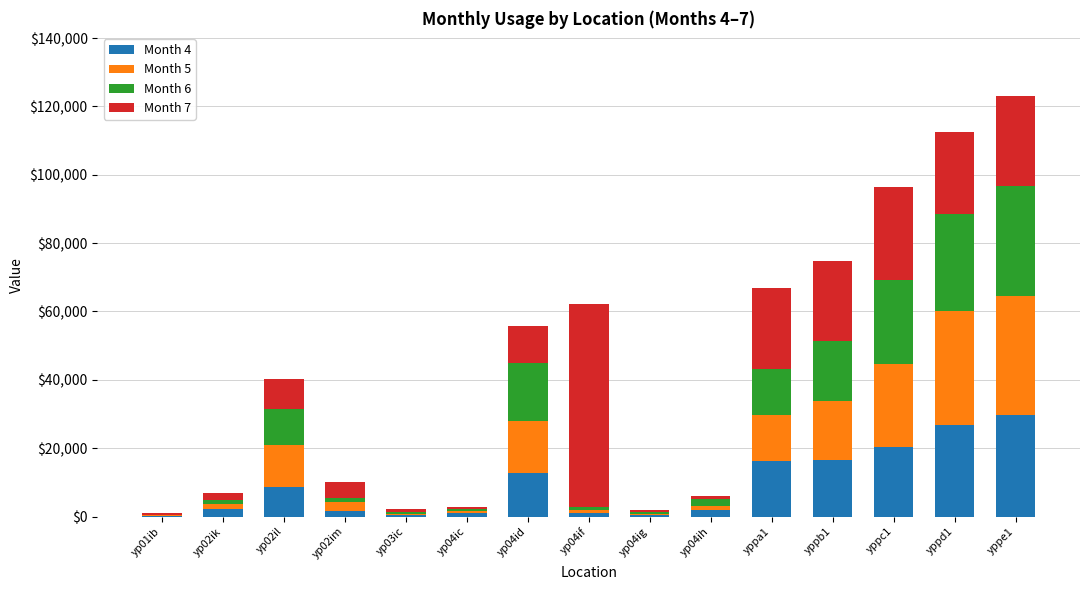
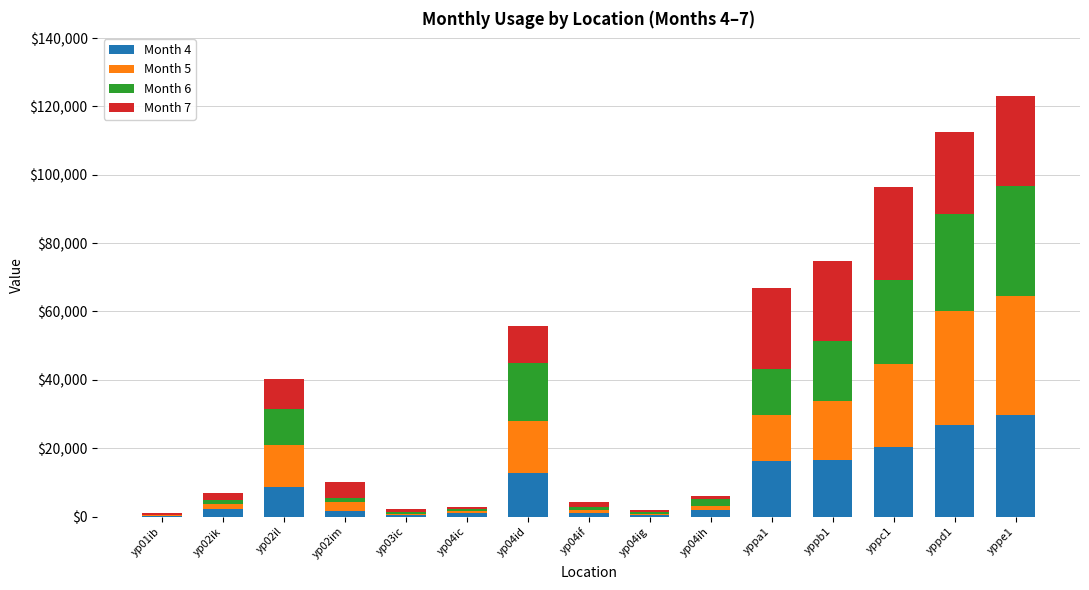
Month 7, yp04if: $60,000 -> $2,000
